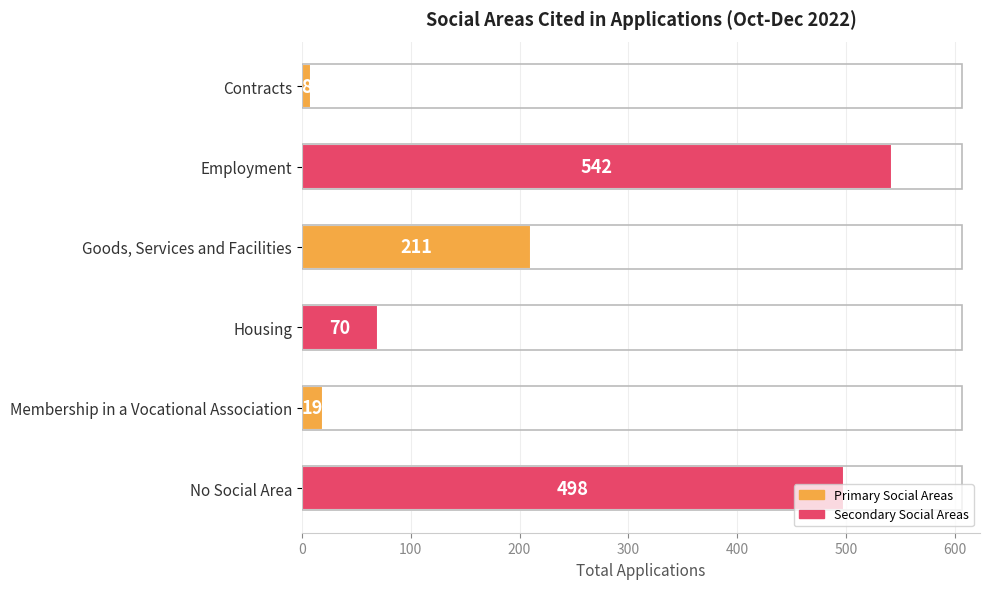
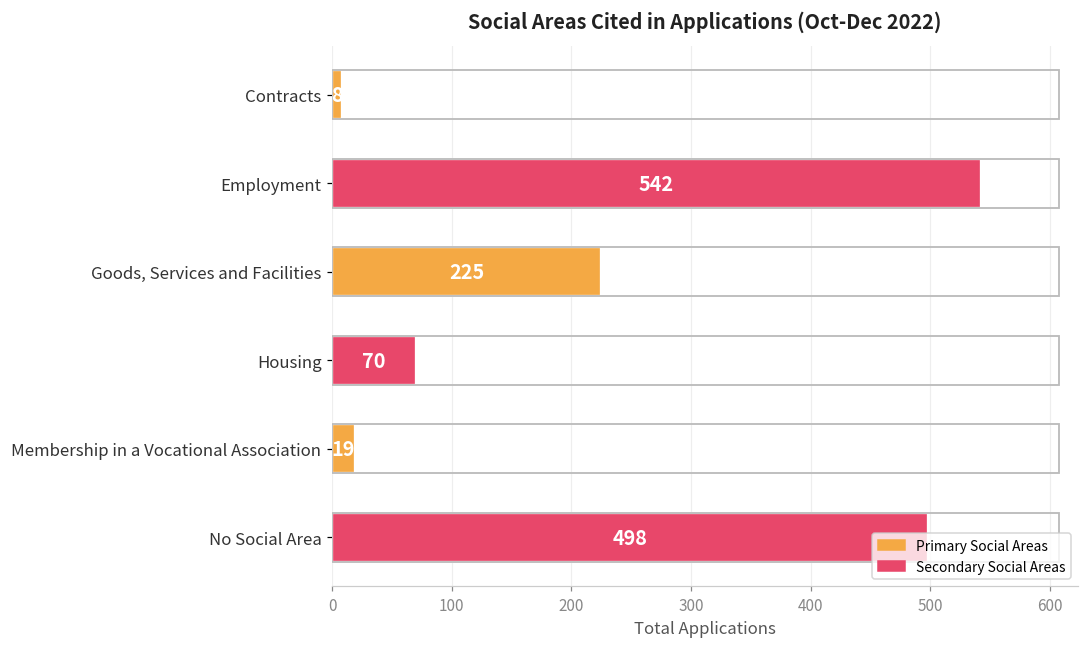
Goods, Services and Facilities: 211 -> 225
